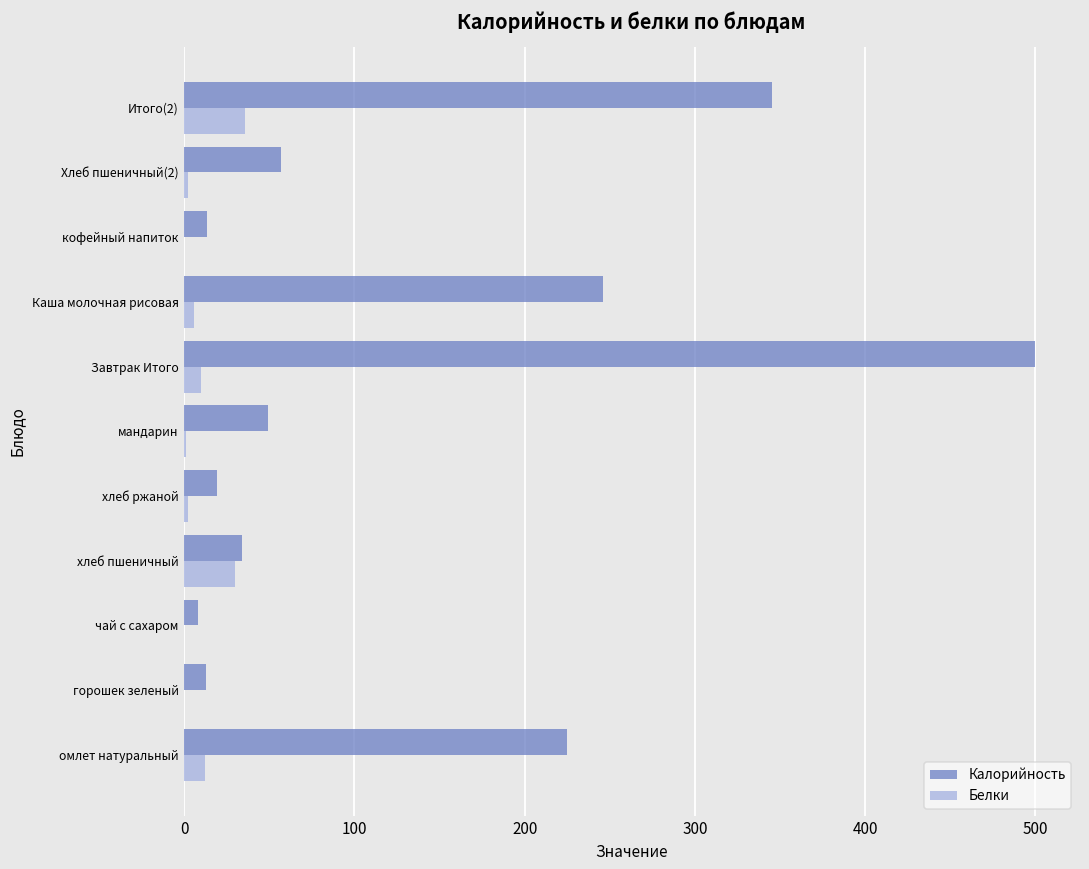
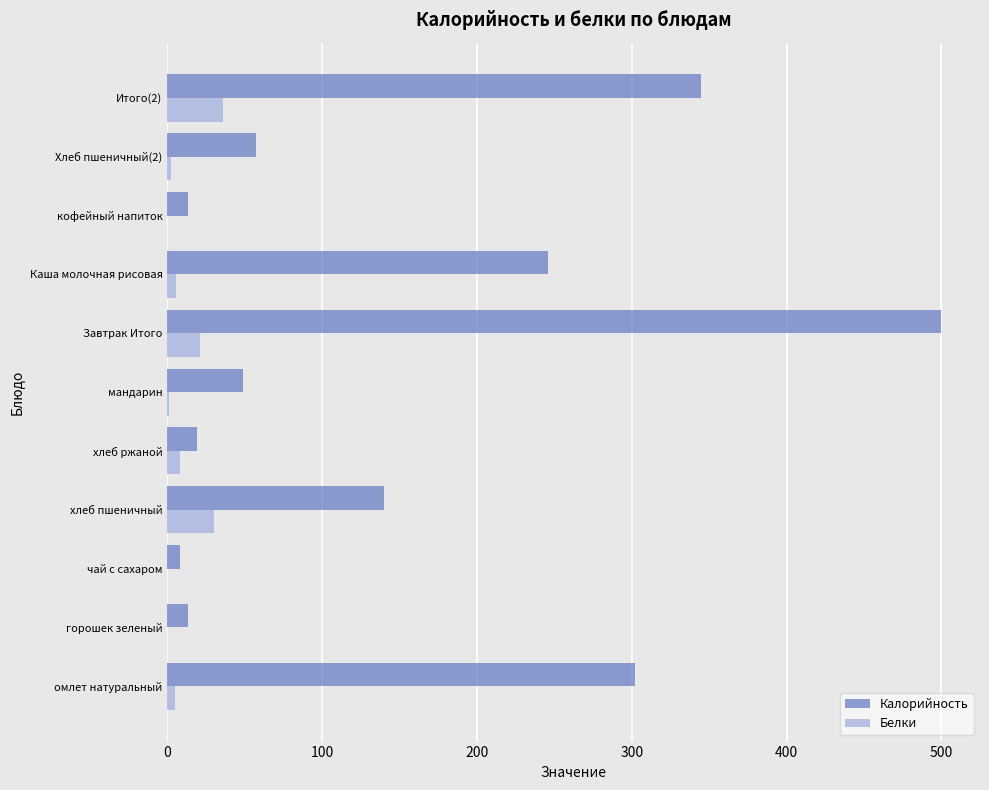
Белки, Завтрак Итого: 10 -> 21
Белки, хлеб ржаной: 2 -> 8
Калорийность, хлеб пшеничный: 34 -> 140
Калорийность, омлет натуральный: 225 -> 302
Белки, омлет натуральный: 12 -> 5
